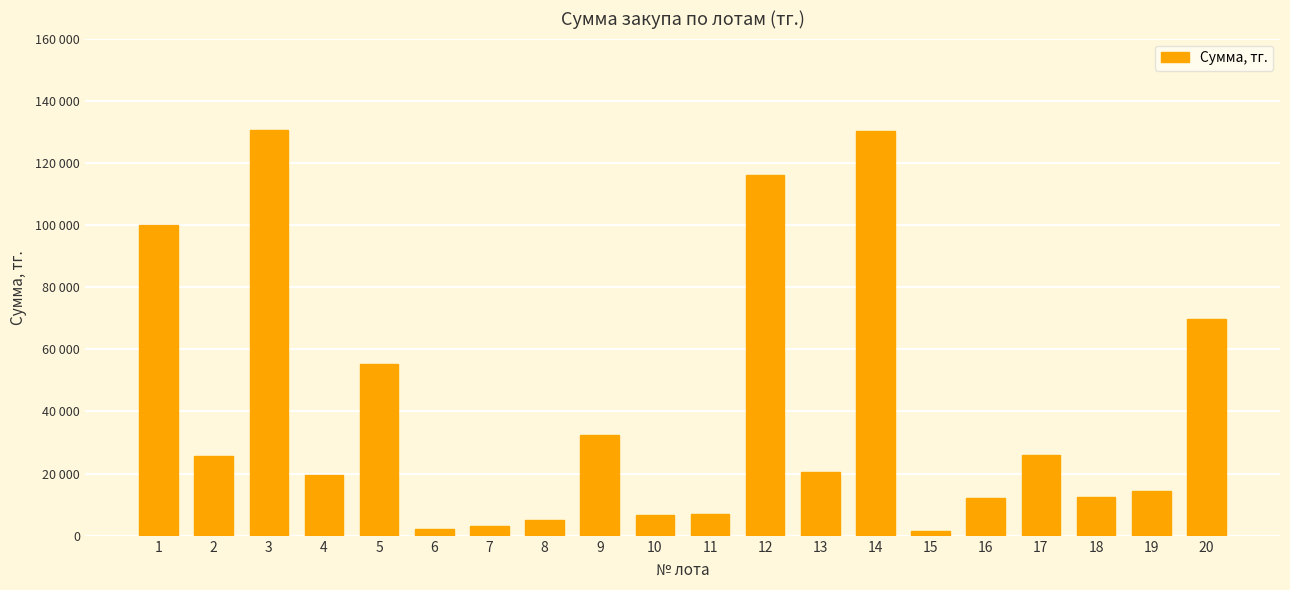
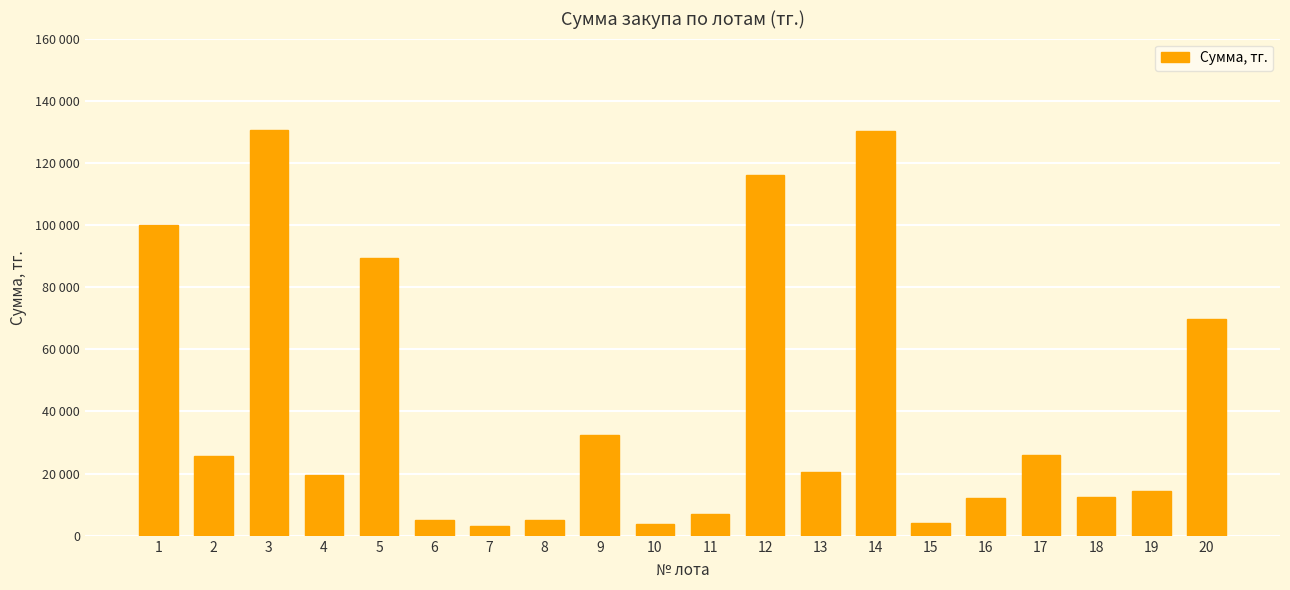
5: 55000 -> 89000
6: 2000 -> 5000
10: 7000 -> 4000
15: 1000 -> 4000
